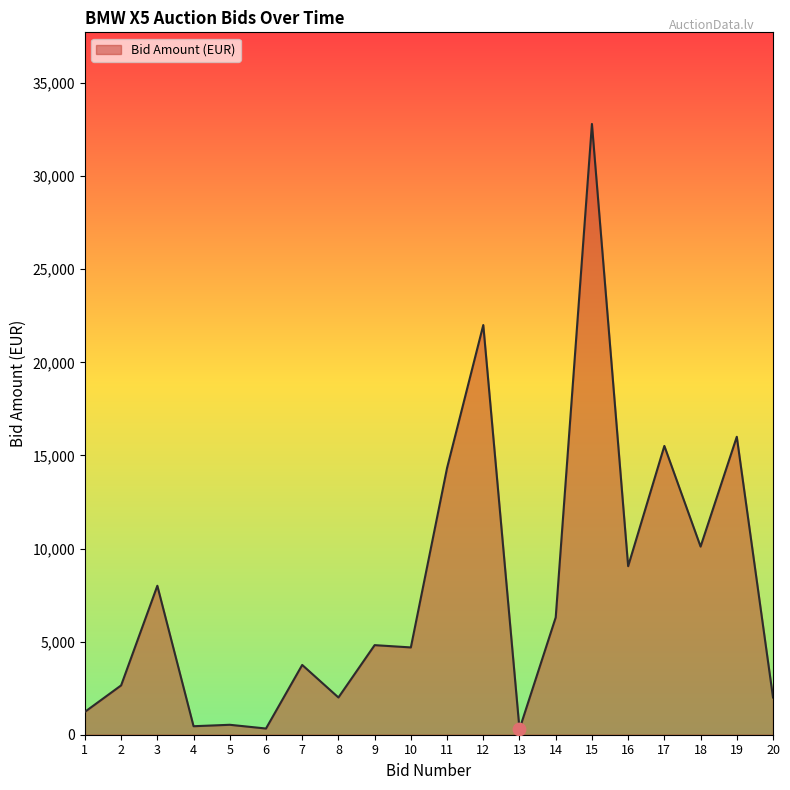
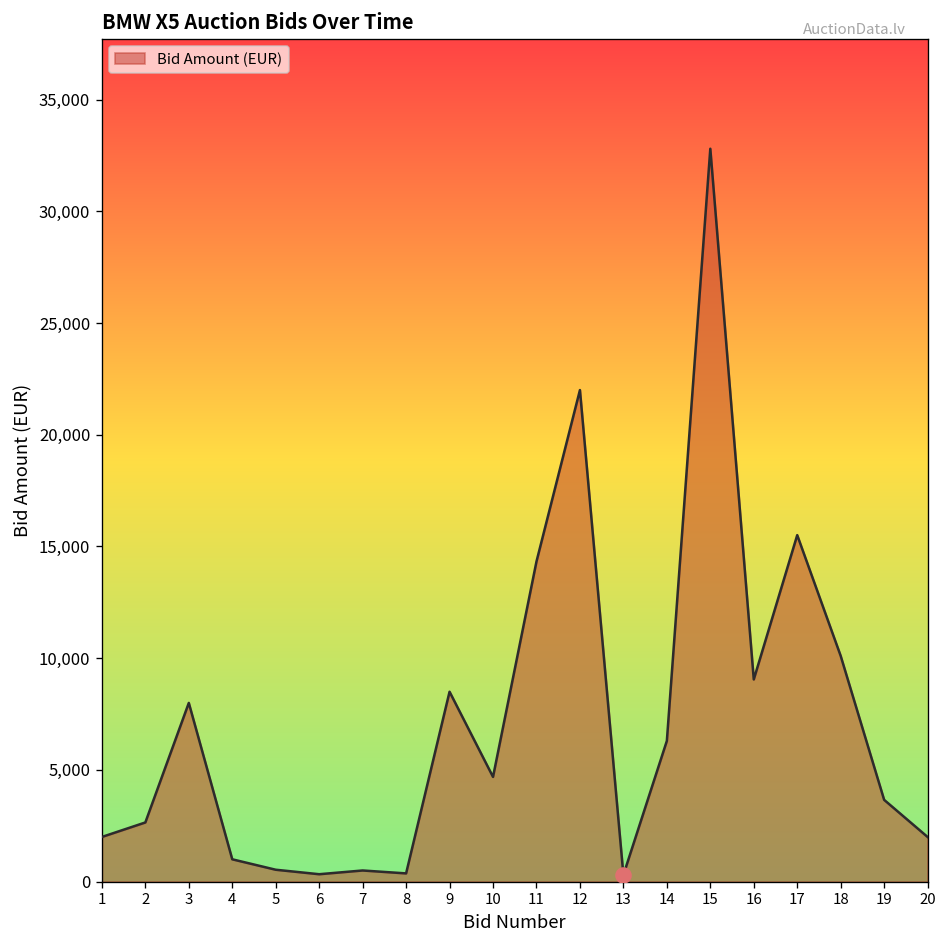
Bid Amount (EUR), 1: 1,200 -> 2,000
Bid Amount (EUR), 4: 500 -> 1,000
Bid Amount (EUR), 7: 3,700 -> 500
Bid Amount (EUR), 8: 2,000 -> 400
Bid Amount (EUR), 9: 4,800 -> 8,500
Bid Amount (EUR), 19: 16,000 -> 3,700
